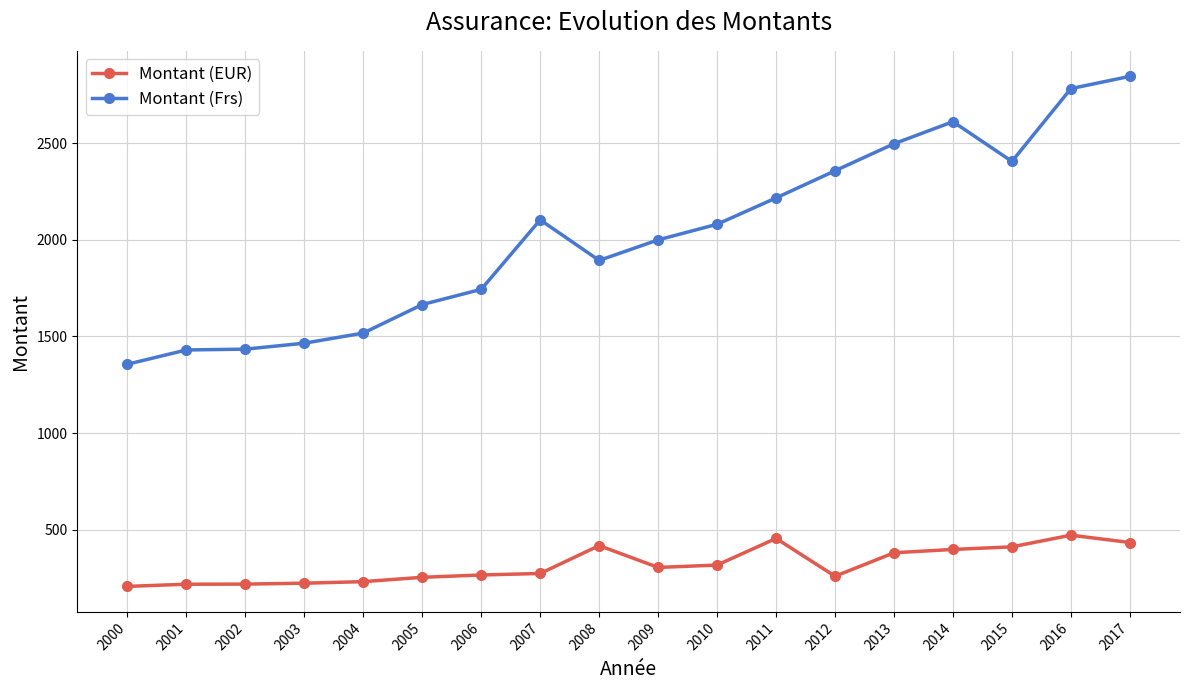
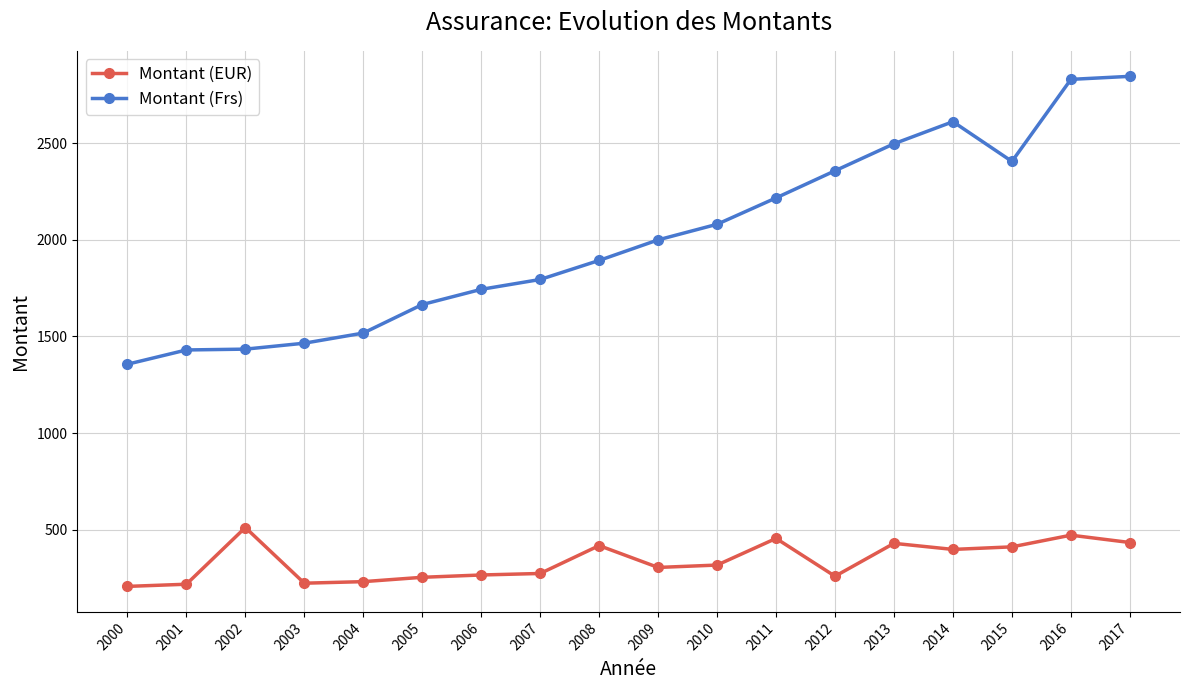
Montant (EUR), 2002: 220 -> 510
Montant (Frs), 2007: 2100 -> 1790
Montant (EUR), 2013: 380 -> 430
Montant (Frs), 2016: 2780 -> 2830
